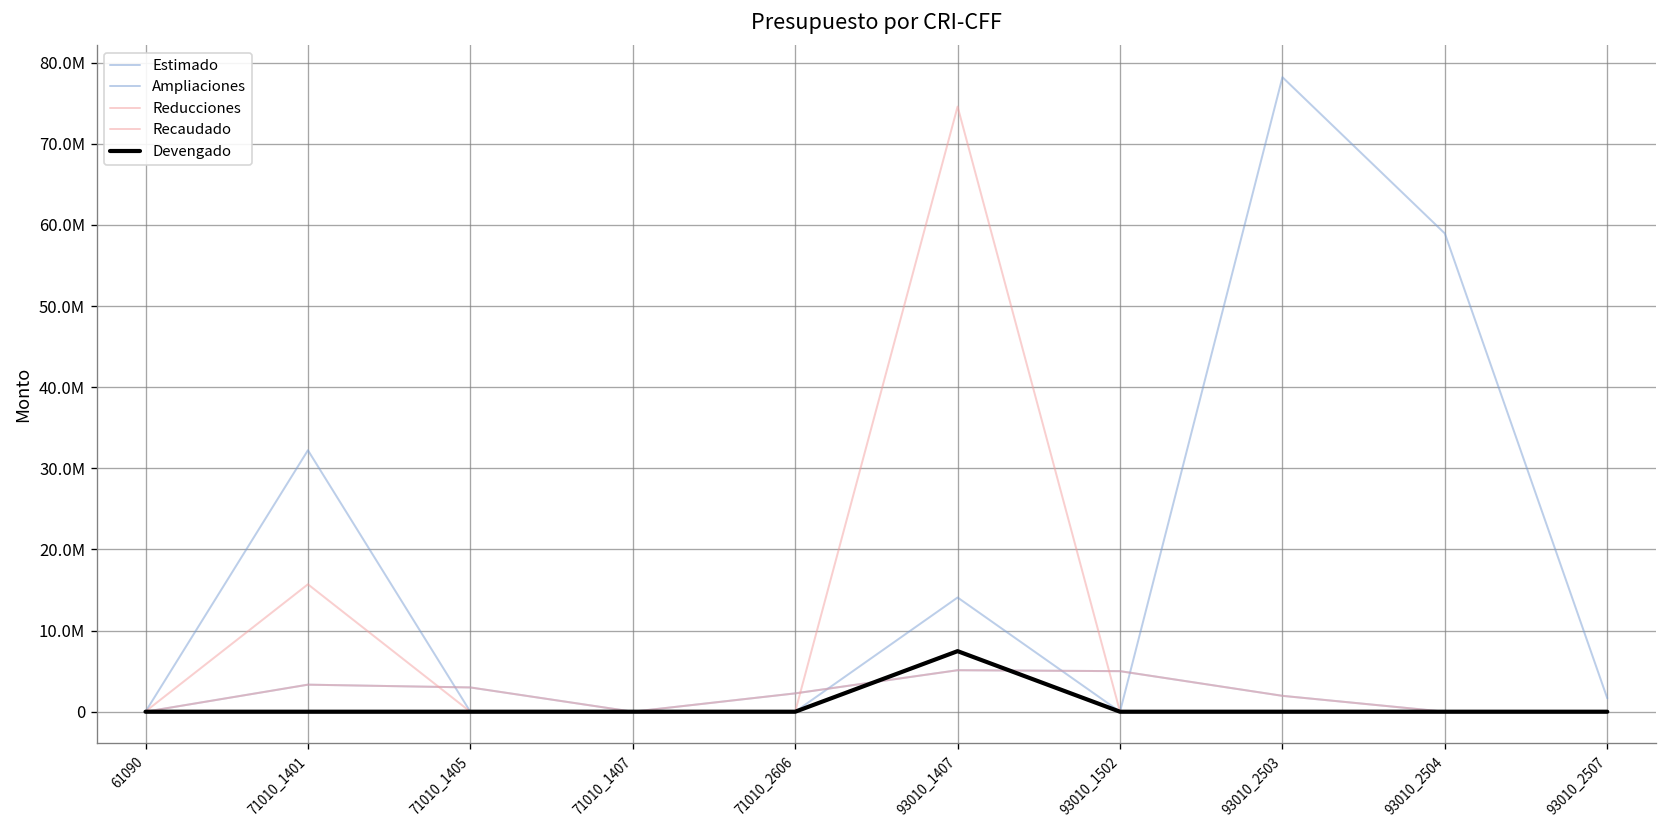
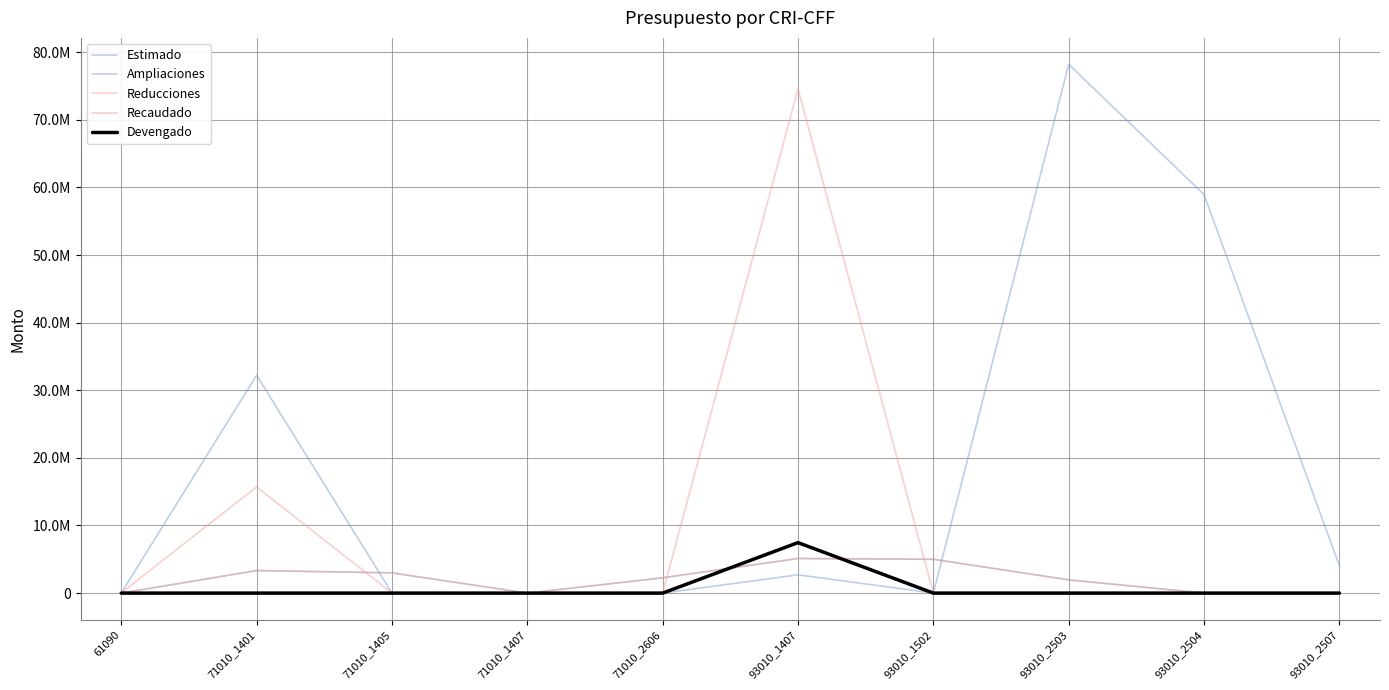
Estimado, 93010_1407: 14000000 -> 3000000
Estimado, 93010_2507: 2000000 -> 4000000
